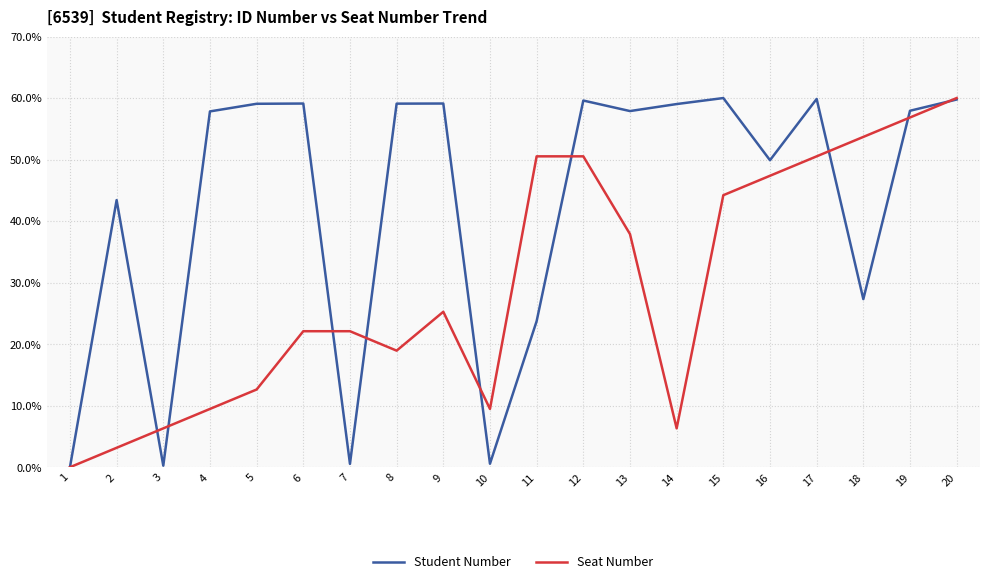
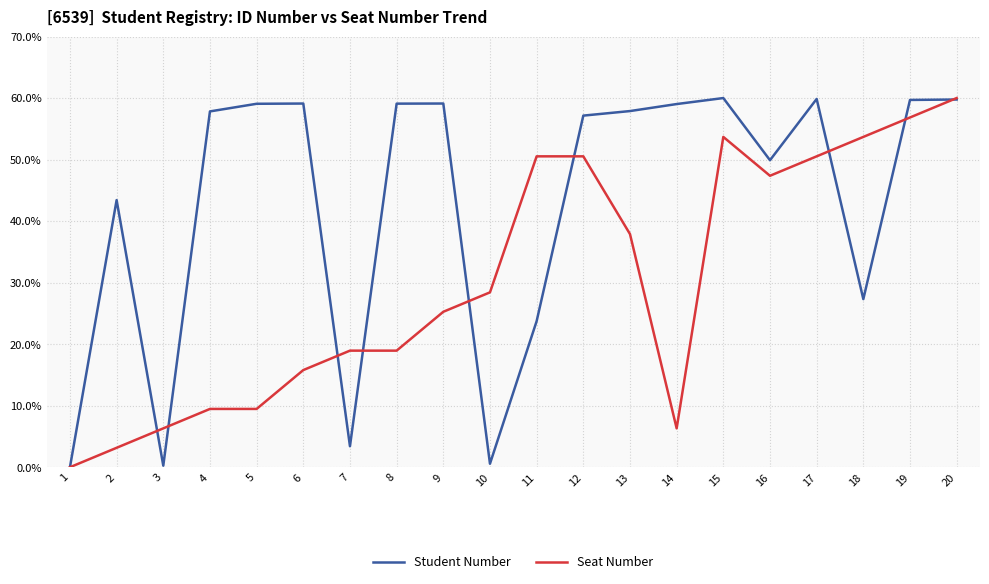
Seat Number, 5: 13% -> 9%
Seat Number, 6: 22% -> 16%
Student Number, 7: 1% -> 3%
Seat Number, 7: 22% -> 19%
Seat Number, 10: 9% -> 28%
Student Number, 12: 60% -> 57%
Seat Number, 15: 44% -> 54%
Student Number, 19: 58% -> 60%
